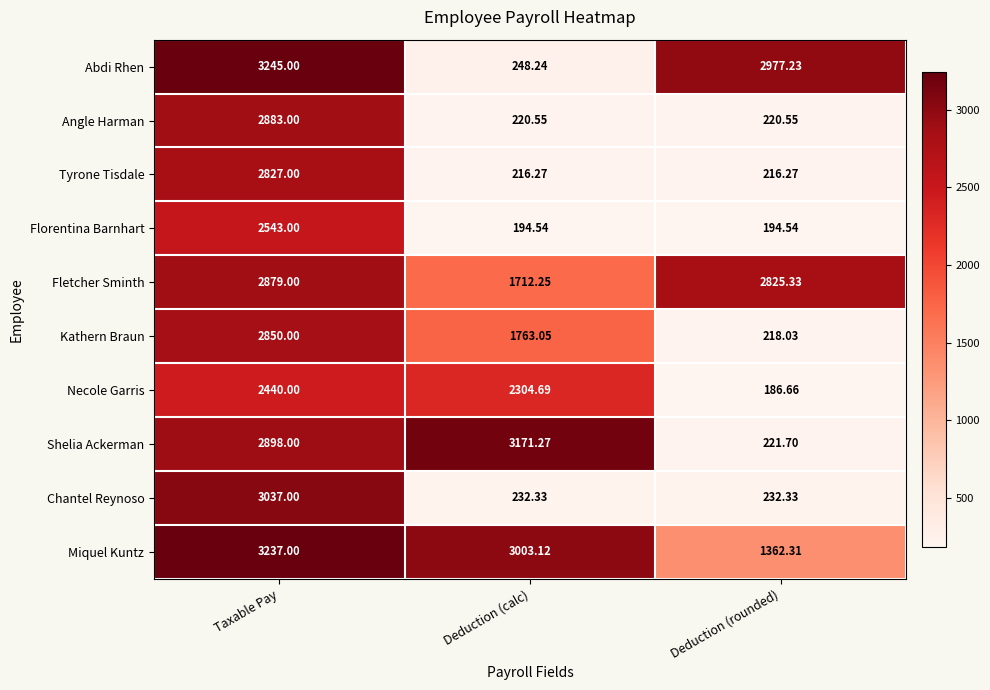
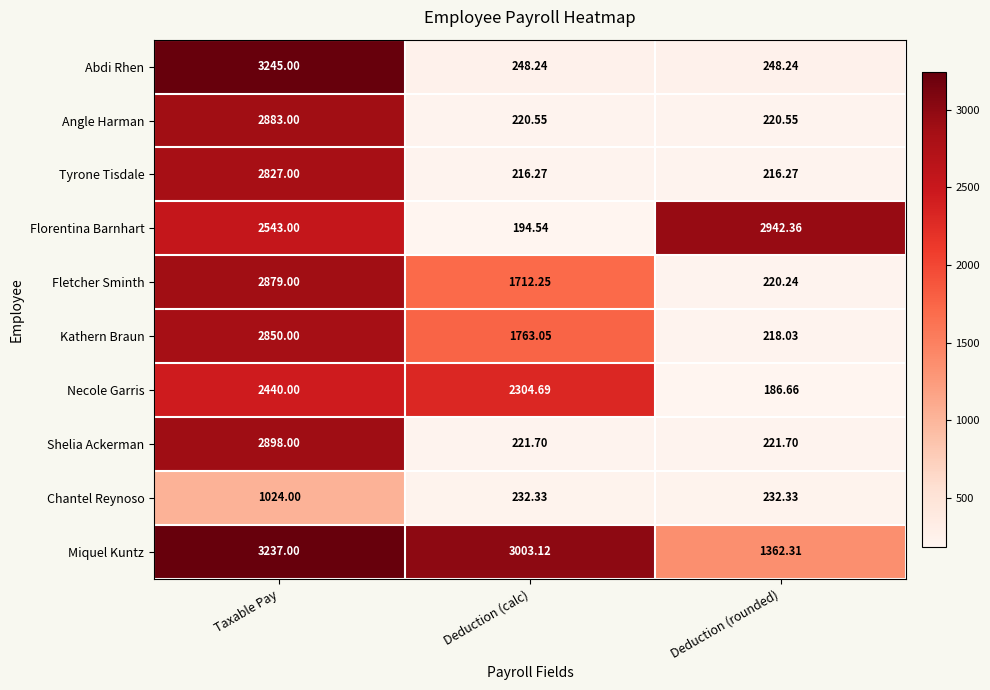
Abdi Rhen, Deduction (rounded): 2977.23 -> 248.24
Florentina Barnhart, Deduction (rounded): 194.54 -> 2942.36
Fletcher Sminth, Deduction (rounded): 2825.33 -> 220.24
Shelia Ackerman, Deduction (calc): 3171.27 -> 221.70
Chantel Reynoso, Taxable Pay: 3037.00 -> 1024.00
